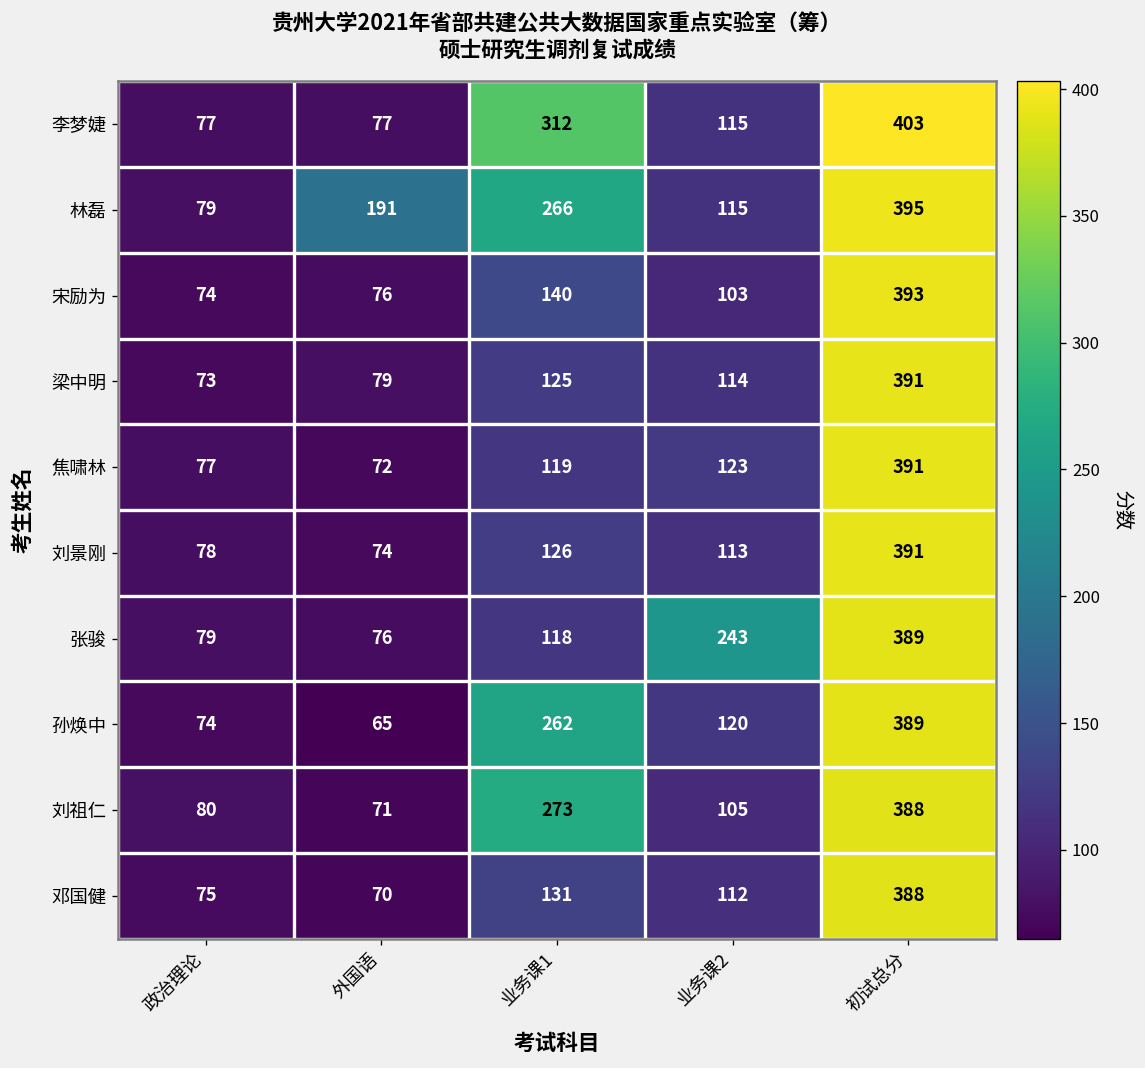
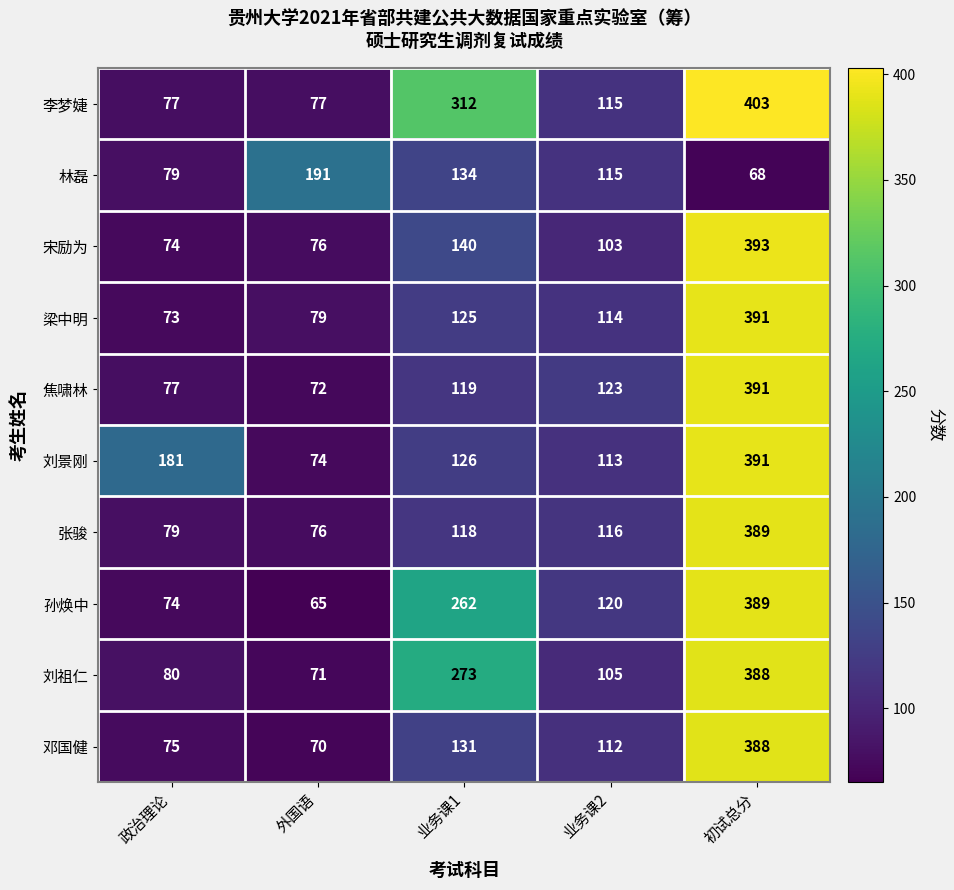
林磊, 业务课1: 266 -> 134
林磊, 初试总分: 395 -> 68
刘景刚, 政治理论: 78 -> 181
张骏, 业务课2: 243 -> 116
